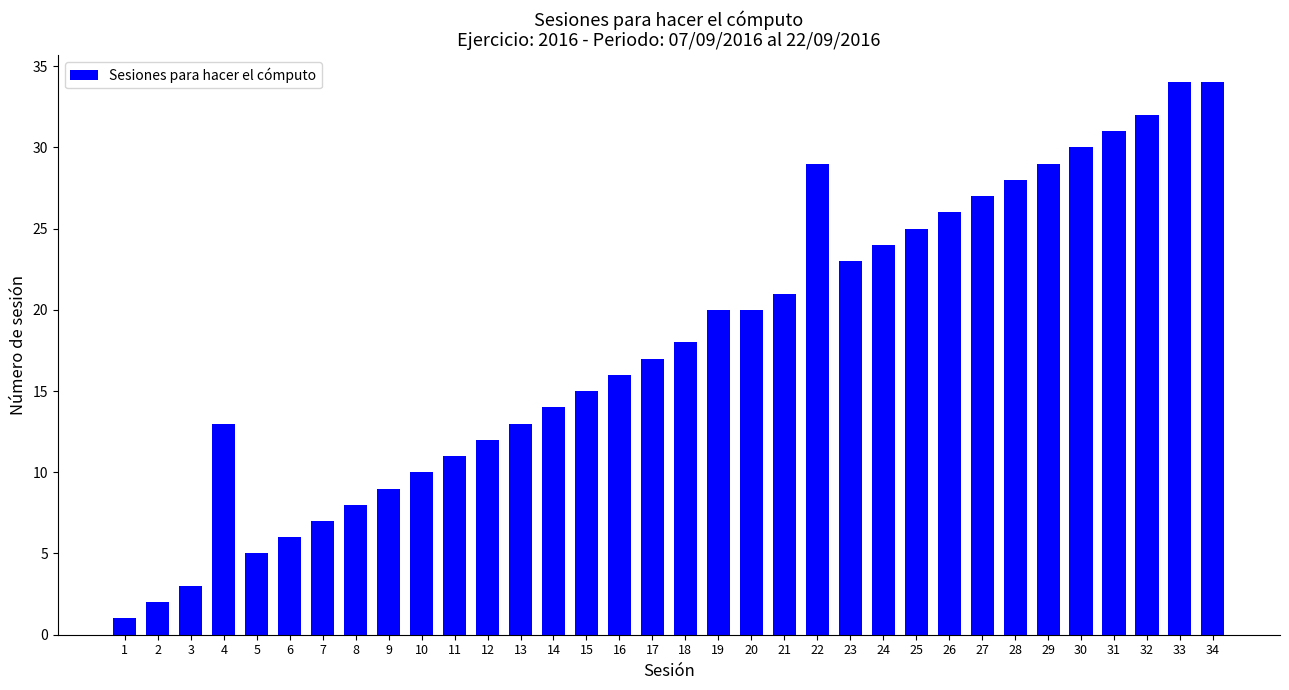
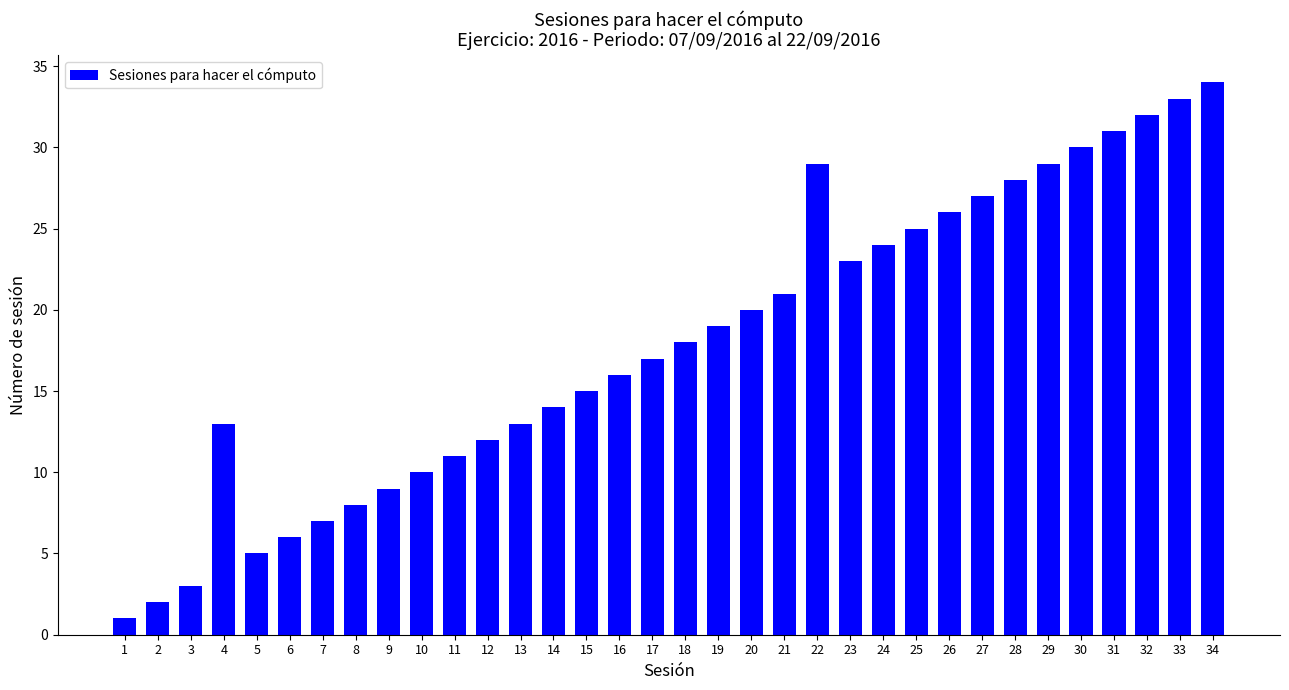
19: 20 -> 19
33: 34 -> 33
